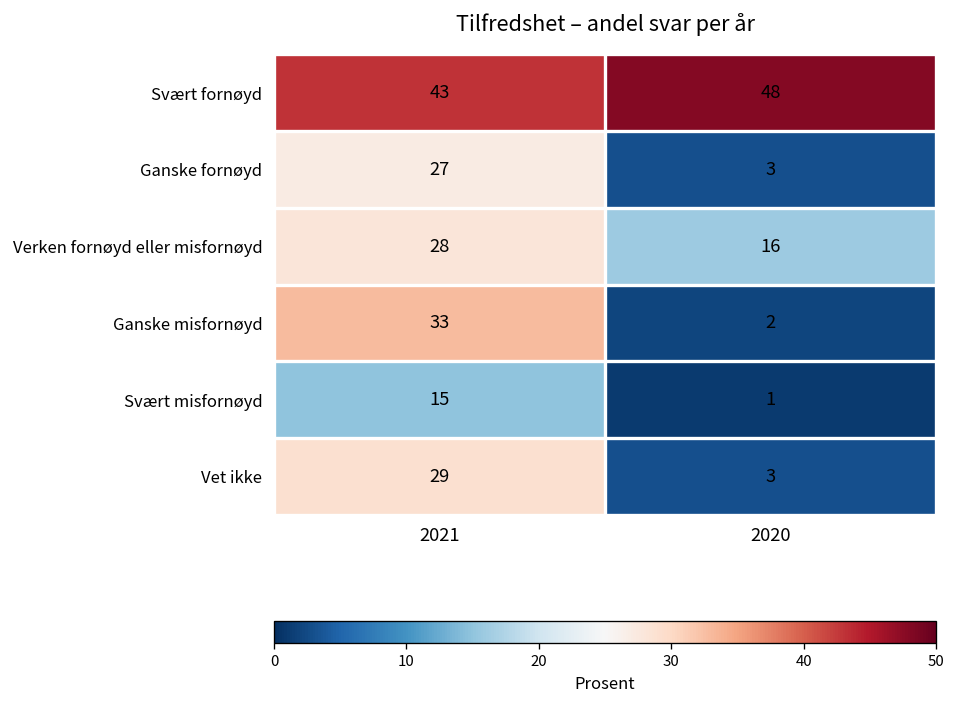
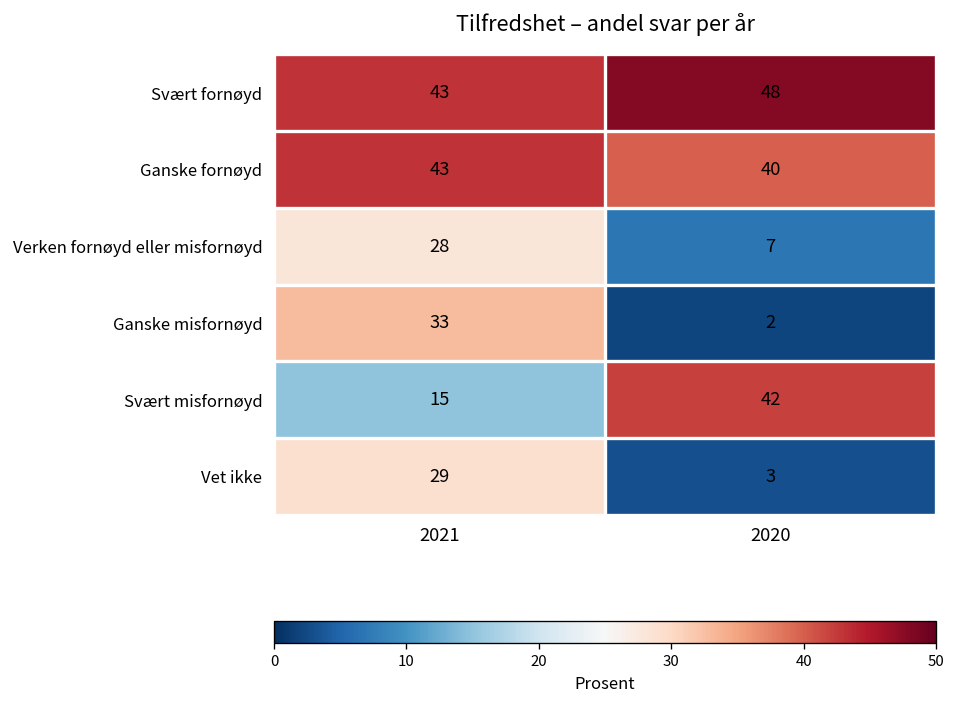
Ganske fornøyd, 2021: 27 -> 43
Ganske fornøyd, 2020: 3 -> 40
Verken fornøyd eller misfornøyd, 2020: 16 -> 7
Svært misfornøyd, 2020: 1 -> 42
